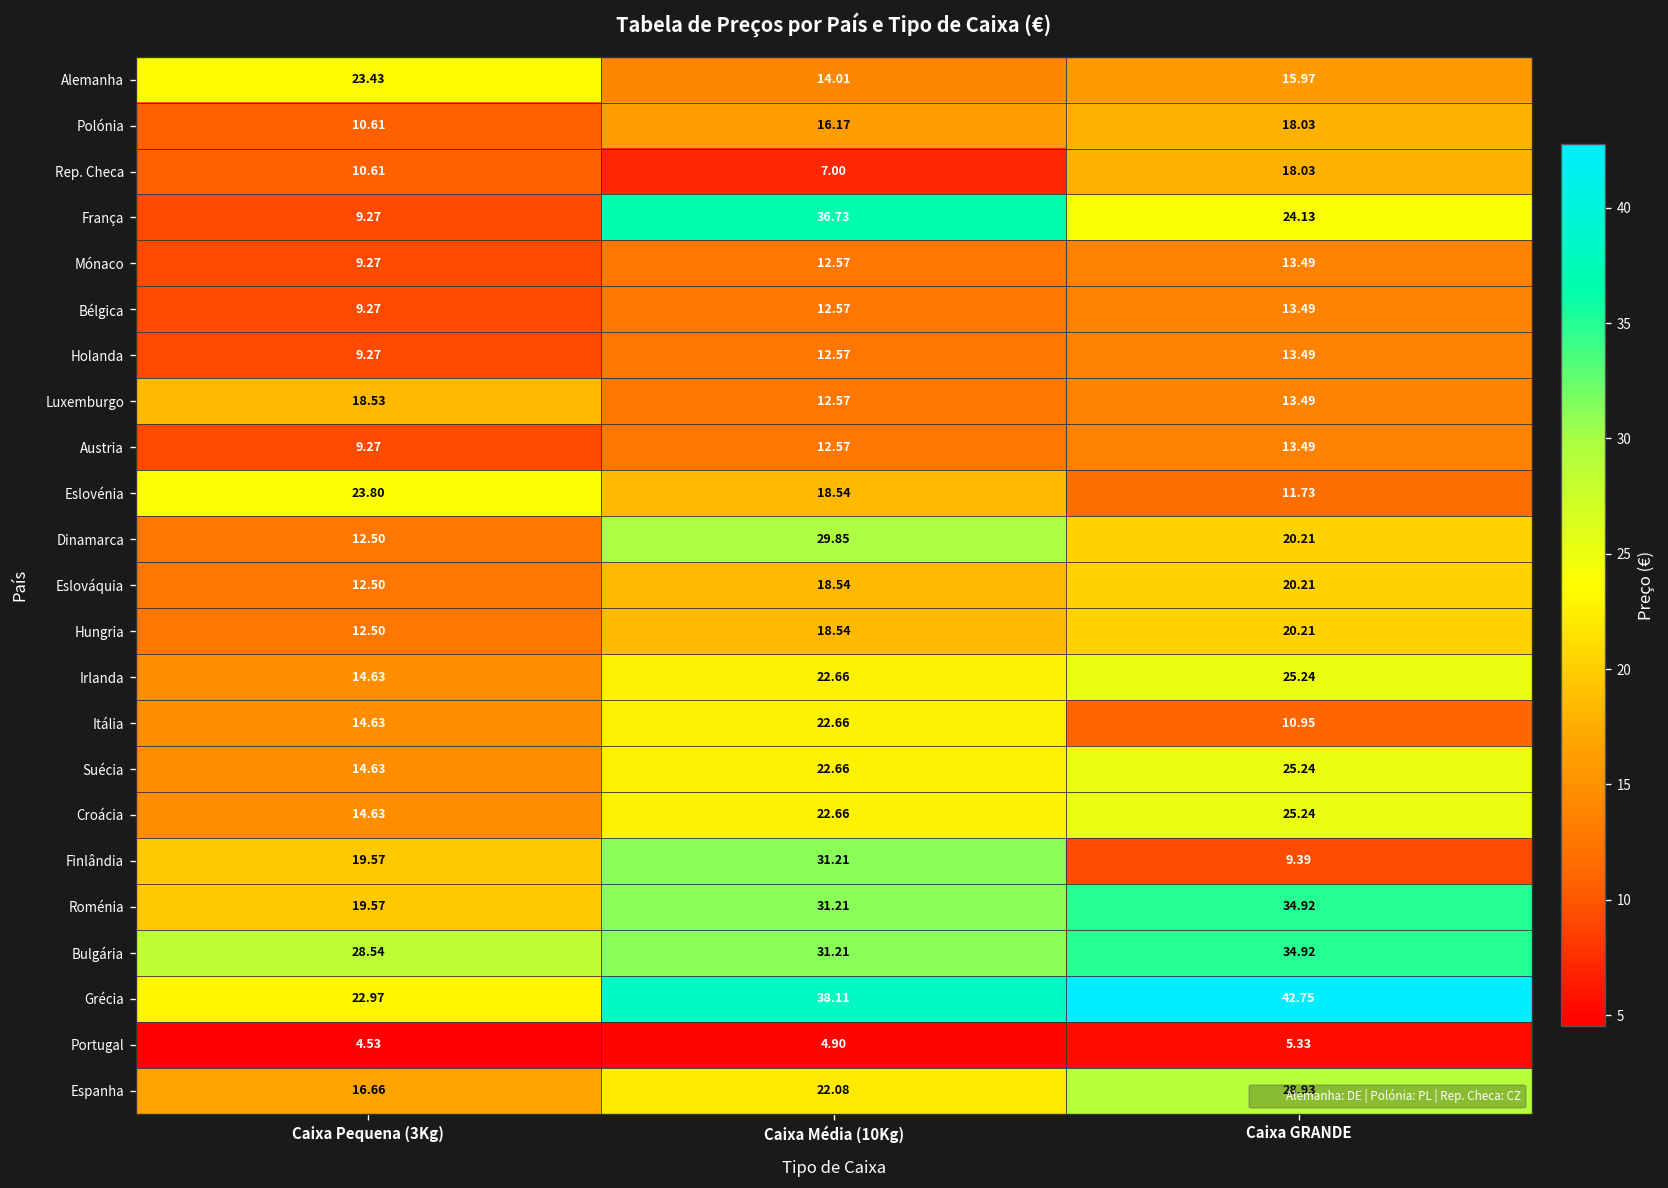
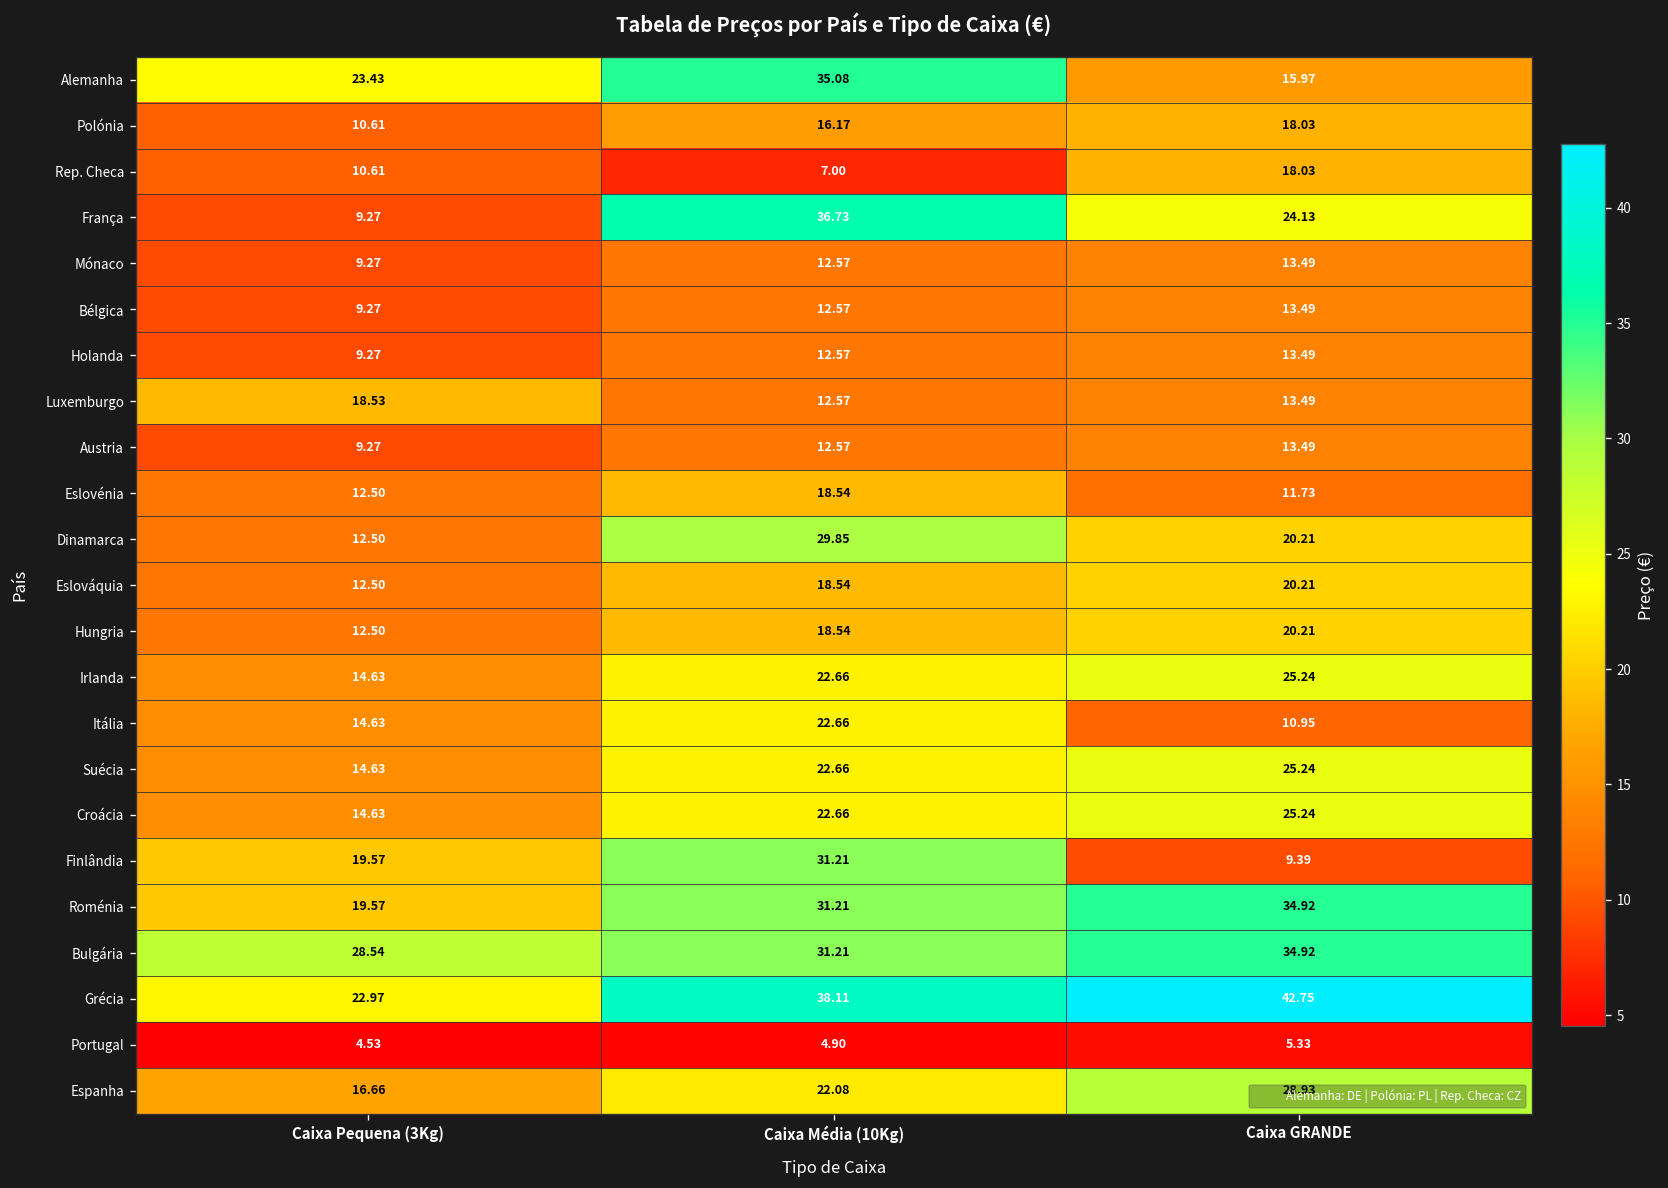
Alemanha, Caixa Média (10Kg): 14.01 -> 35.08
Eslovénia, Caixa Pequena (3Kg): 23.80 -> 12.50
